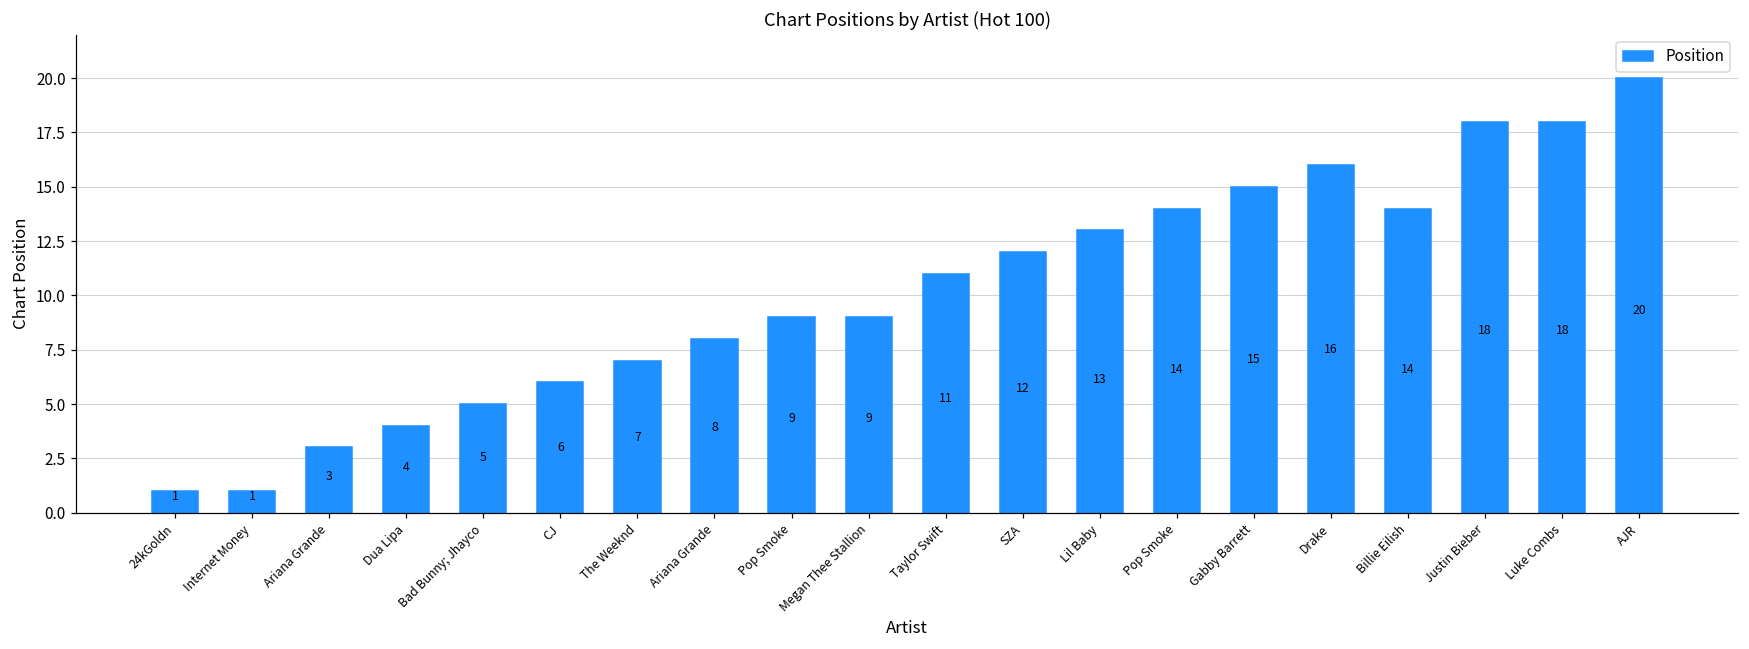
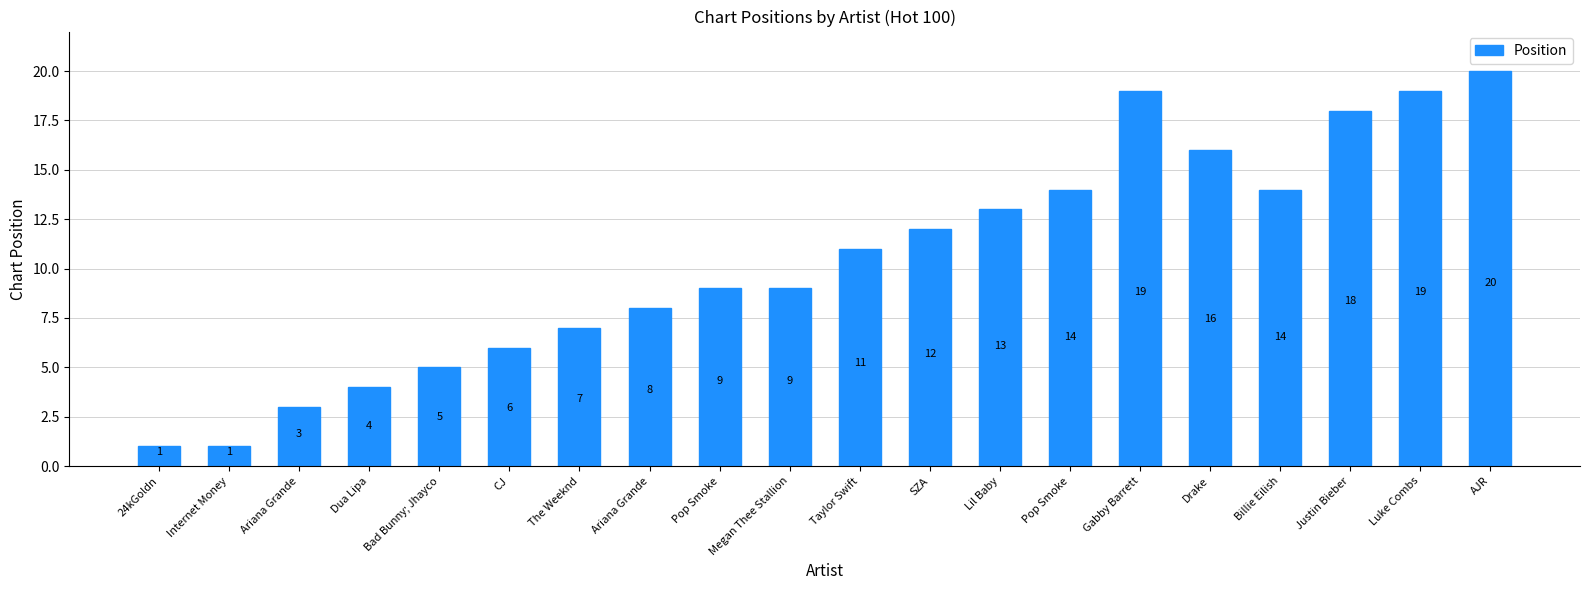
Gabby Barrett: 15 -> 19
Luke Combs: 18 -> 19
